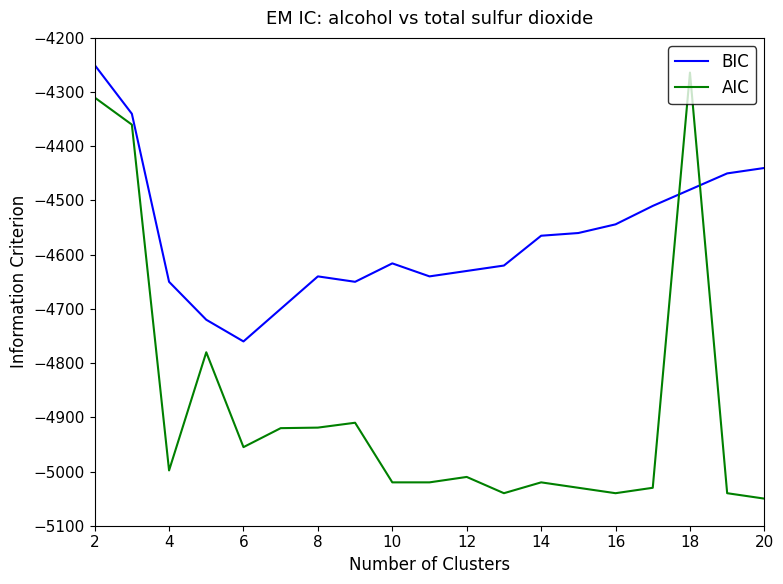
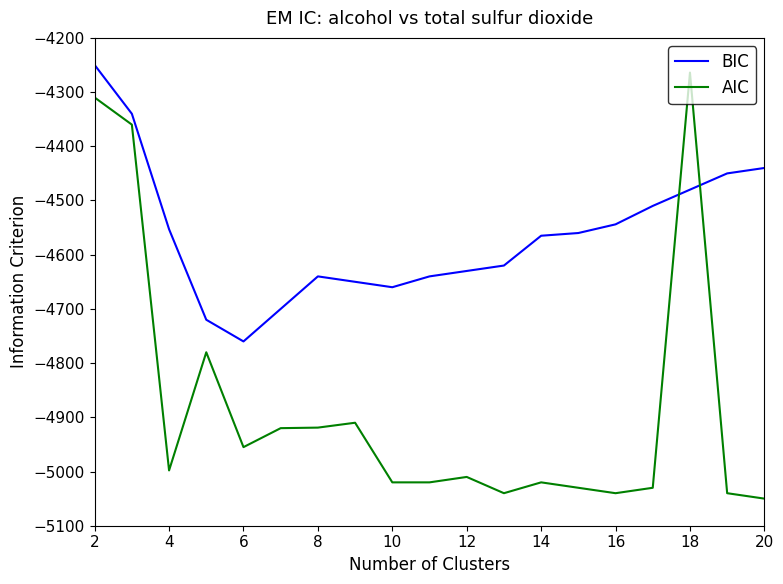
BIC, 4: -4650 -> -4550
BIC, 10: -4620 -> -4660
